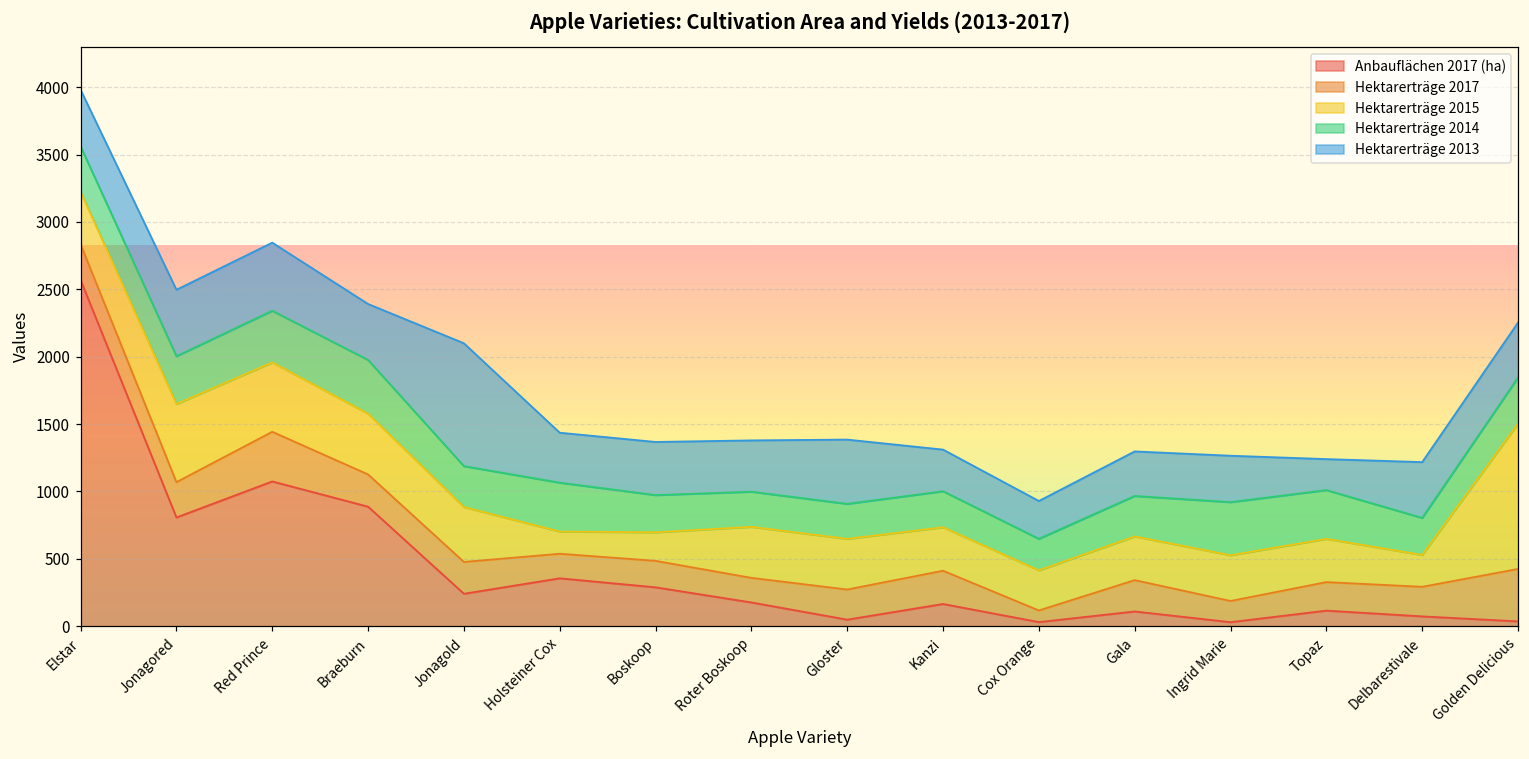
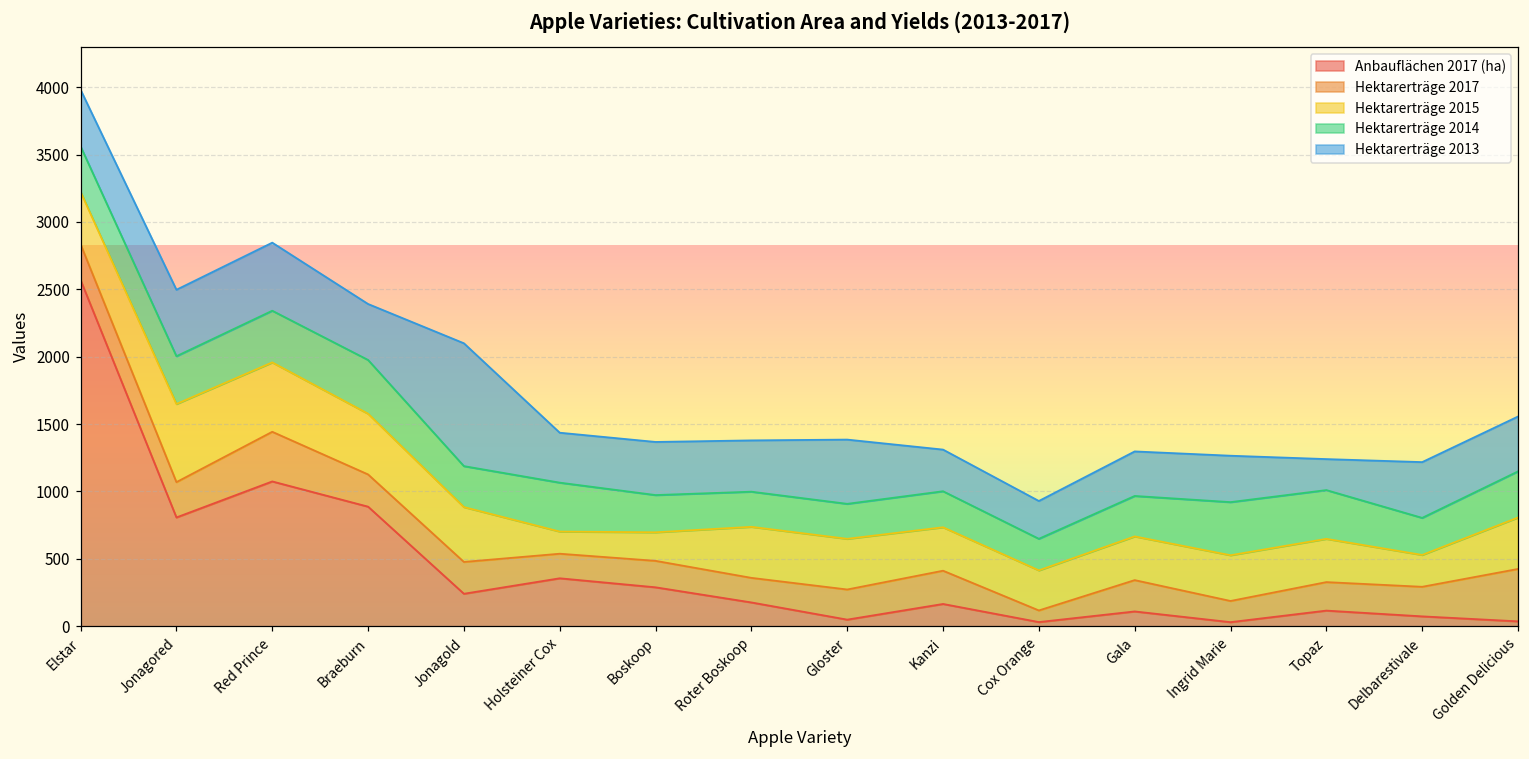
Hektarerträge 2015, Golden Delicious: 1080 -> 380
